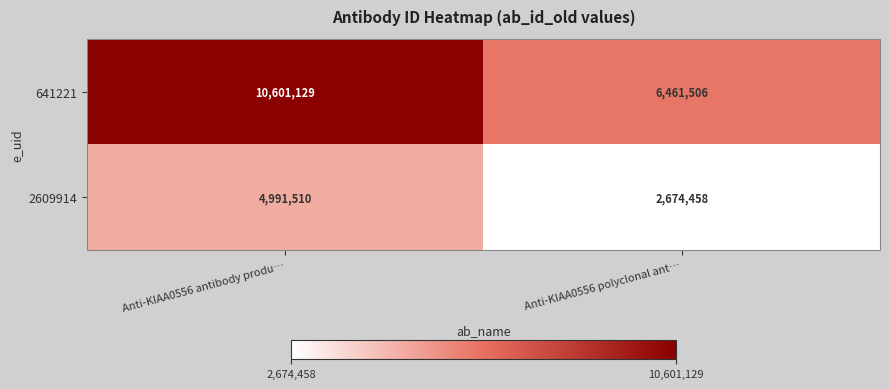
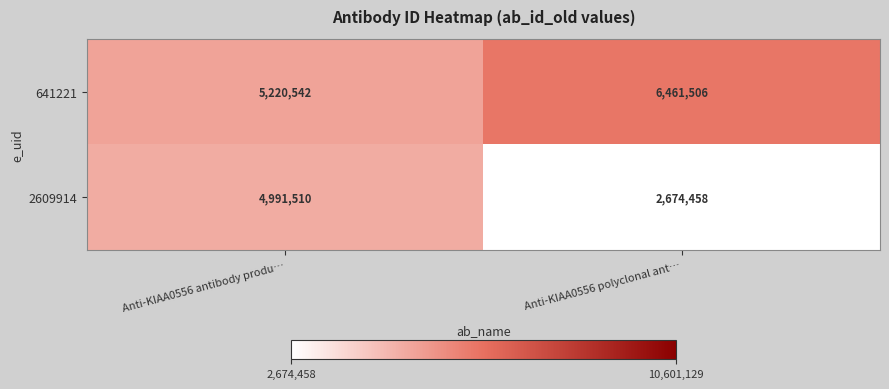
641221, Anti-KIAA0556 antibody produ…: 10,601,129 -> 5,220,542
